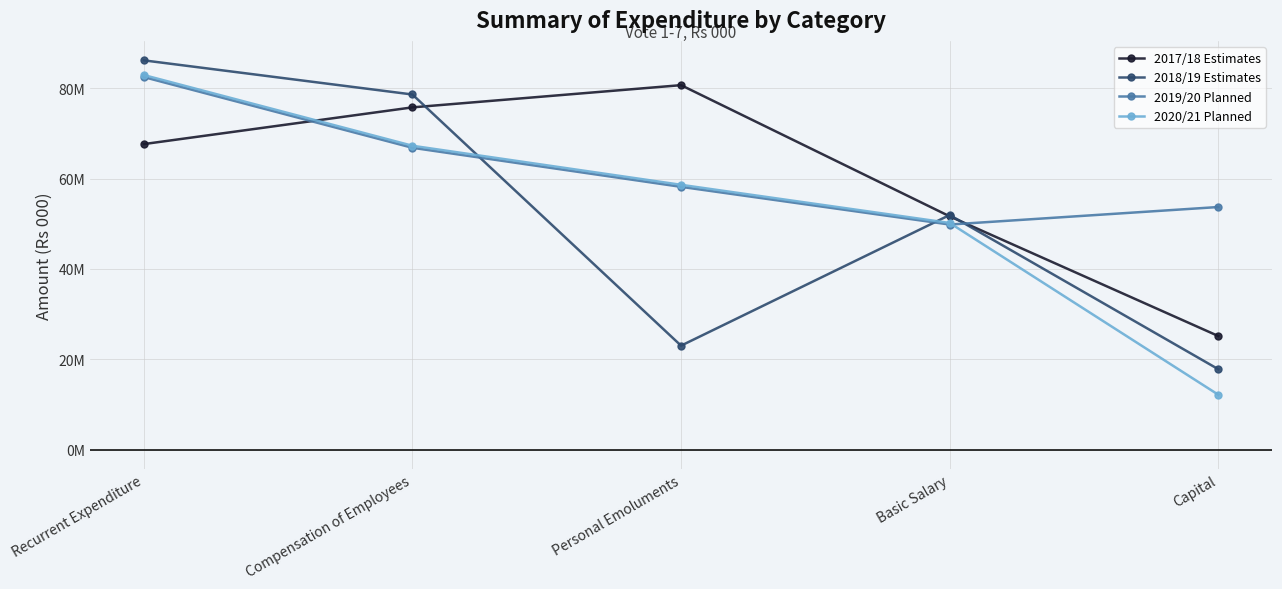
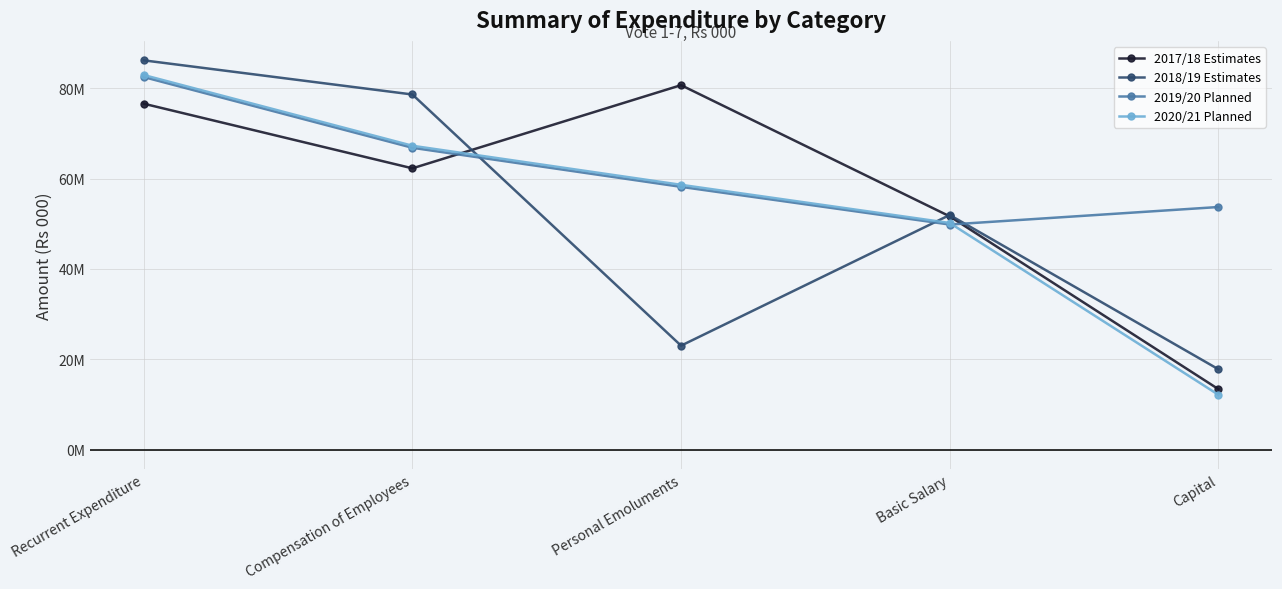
2017/18 Estimates, Recurrent Expenditure: 68000000 -> 77000000
2017/18 Estimates, Compensation of Employees: 76000000 -> 62000000
2017/18 Estimates, Capital: 25000000 -> 13000000
